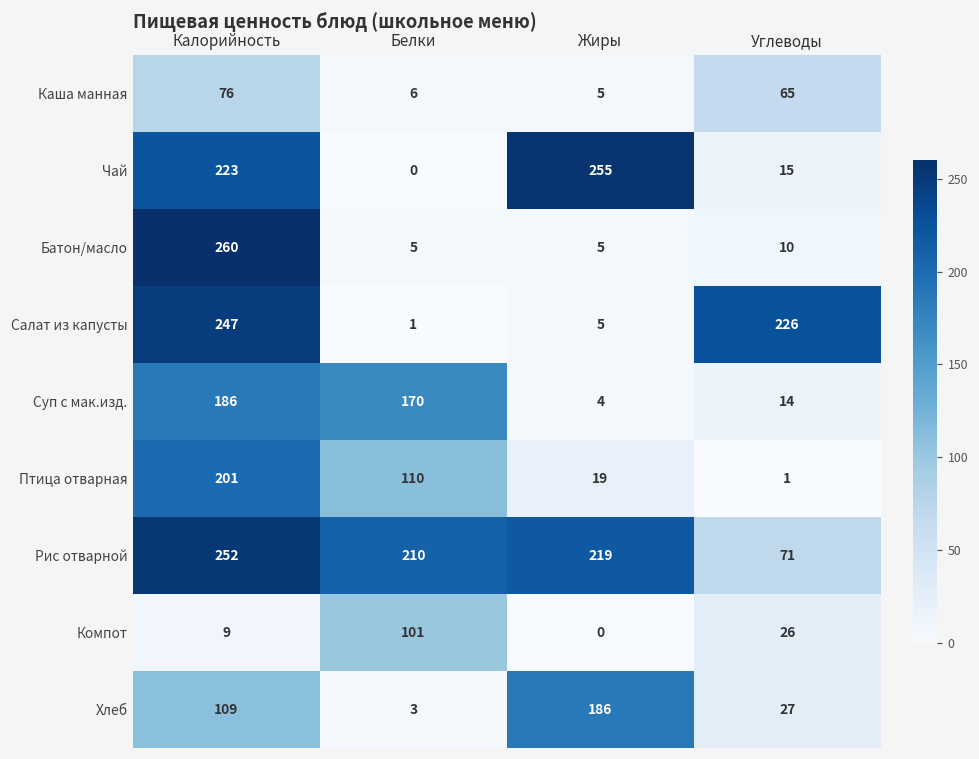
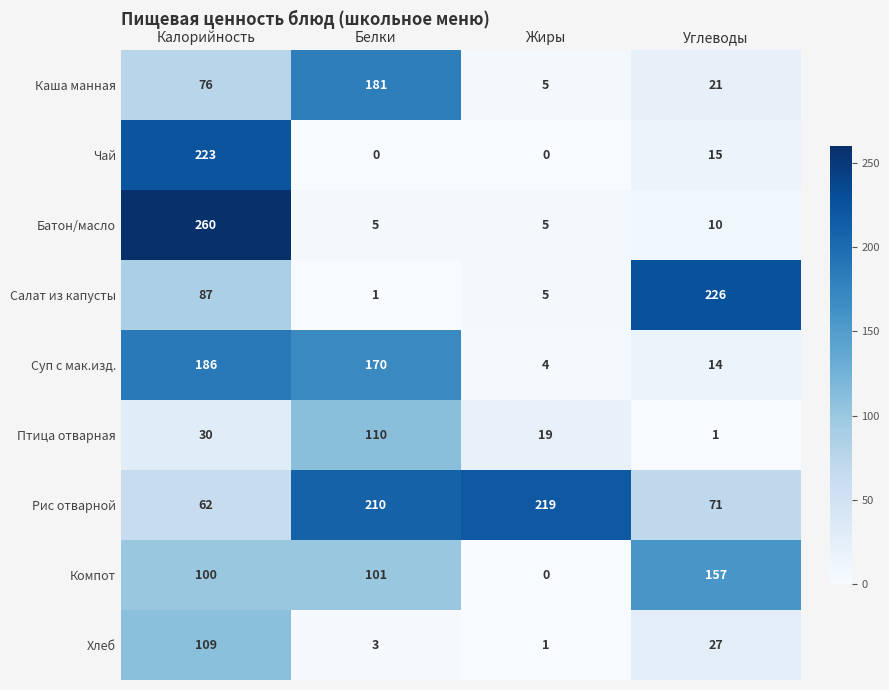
Каша манная, Белки: 6 -> 181
Каша манная, Углеводы: 65 -> 21
Чай, Жиры: 255 -> 0
Салат из капусты, Калорийность: 247 -> 87
Птица отварная, Калорийность: 201 -> 30
Рис отварной, Калорийность: 252 -> 62
Компот, Калорийность: 9 -> 100
Компот, Углеводы: 26 -> 157
Хлеб, Жиры: 186 -> 1
